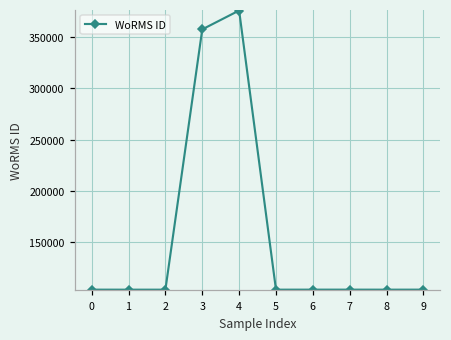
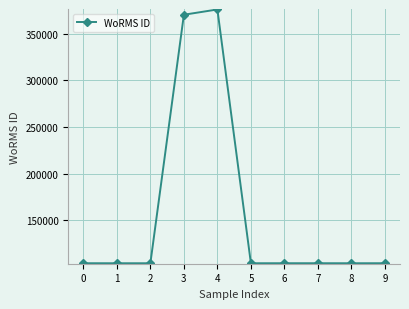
3: 360000 -> 370000
